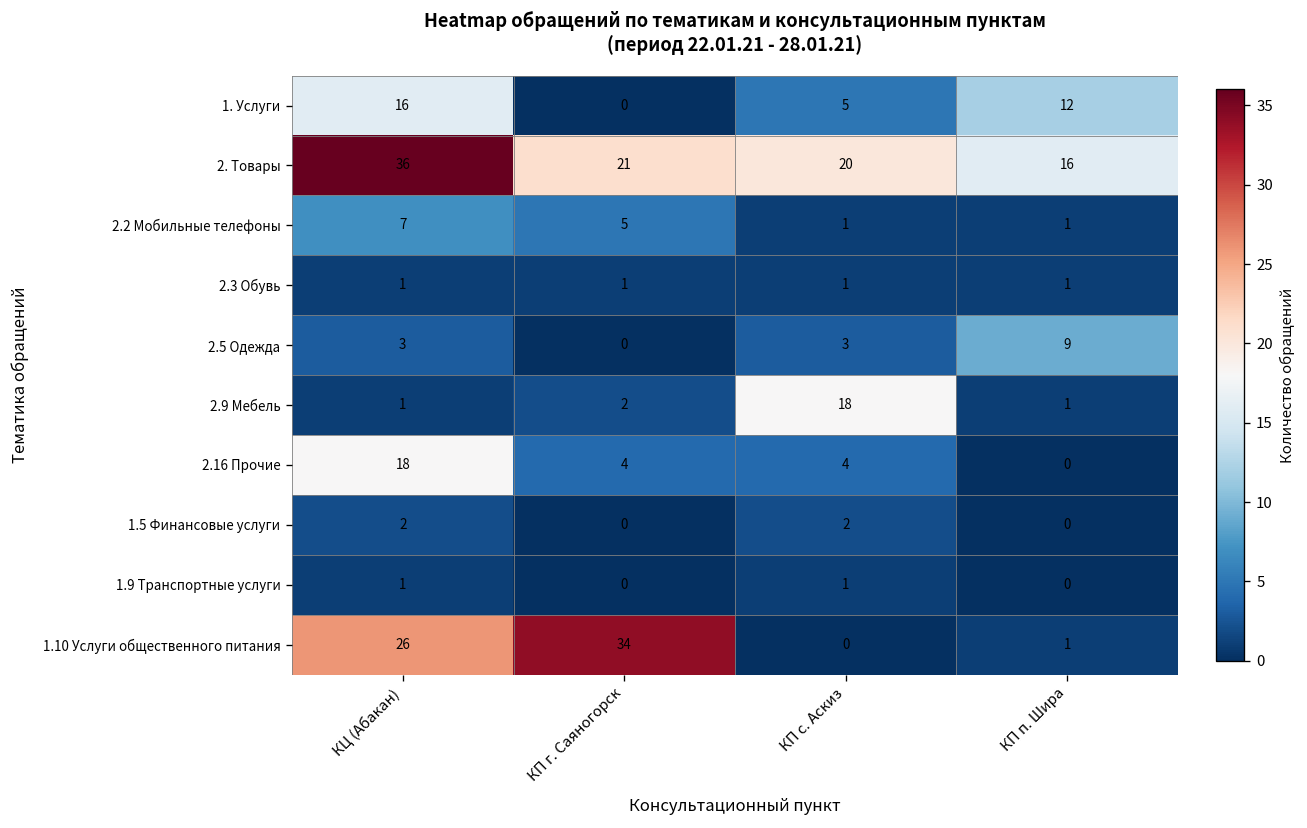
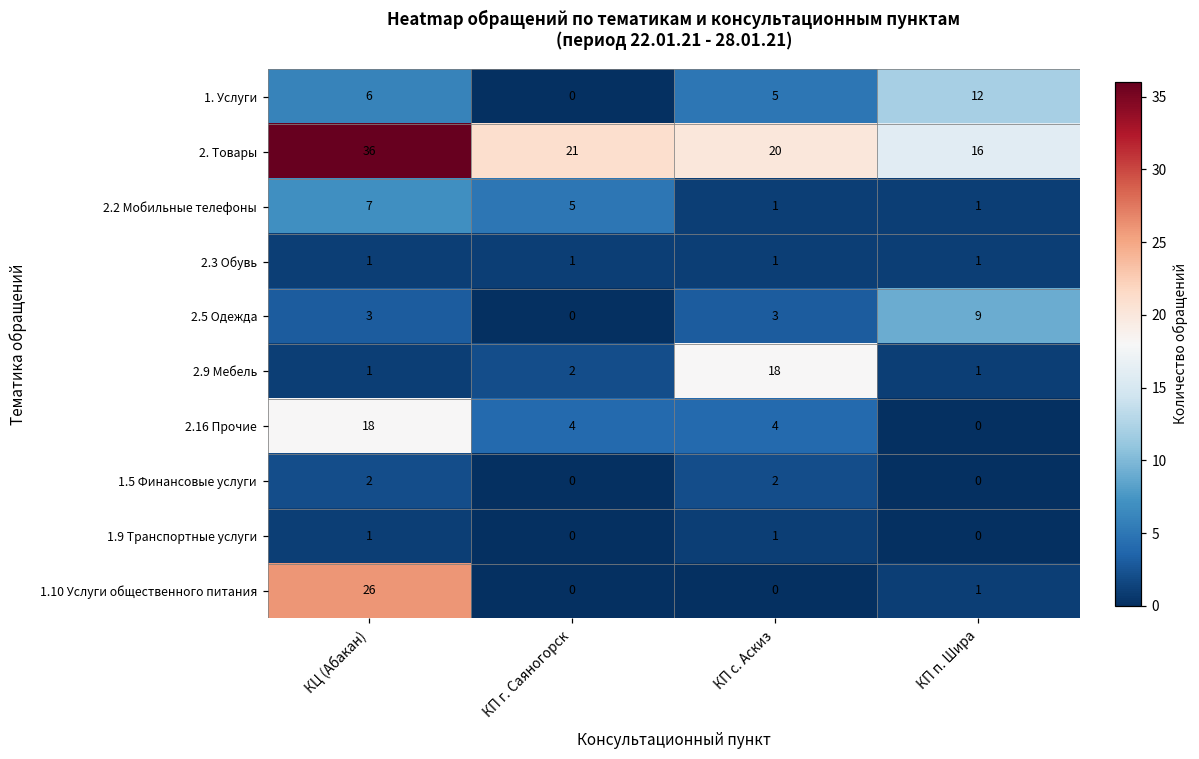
1. Услуги, КЦ (Абакан): 16 -> 6
1.10 Услуги общественного питания, КП г. Саяногорск: 34 -> 0
